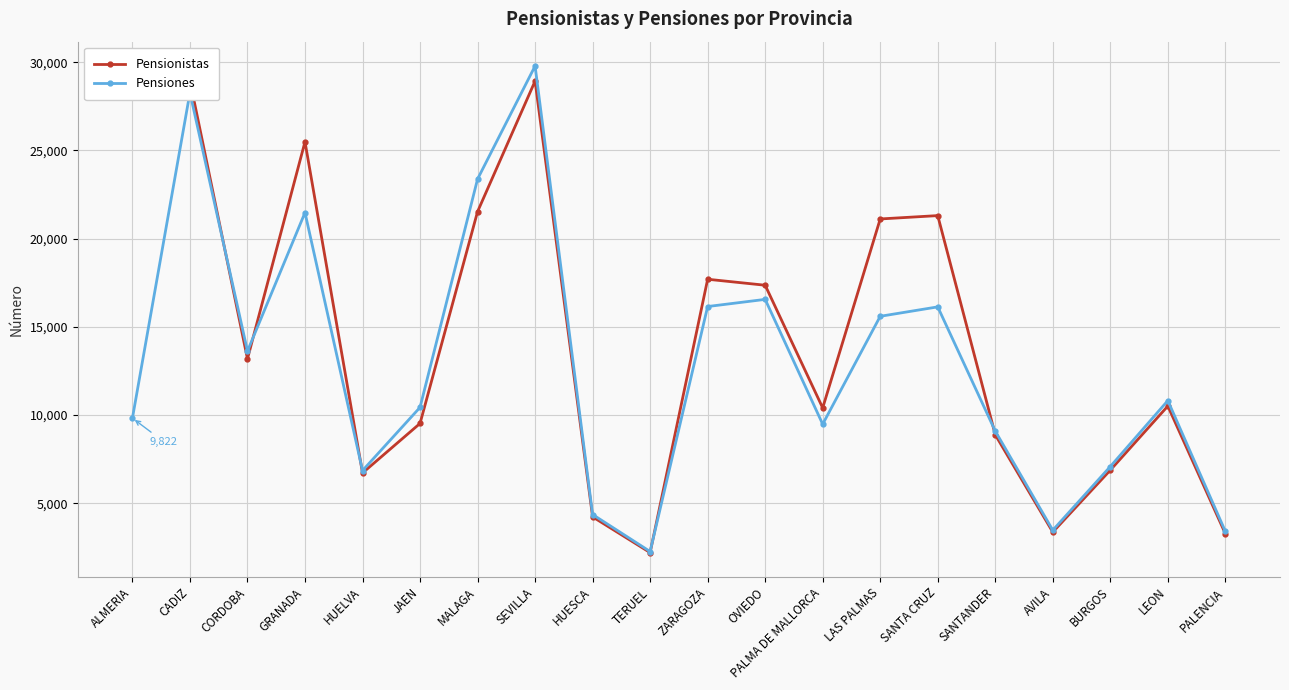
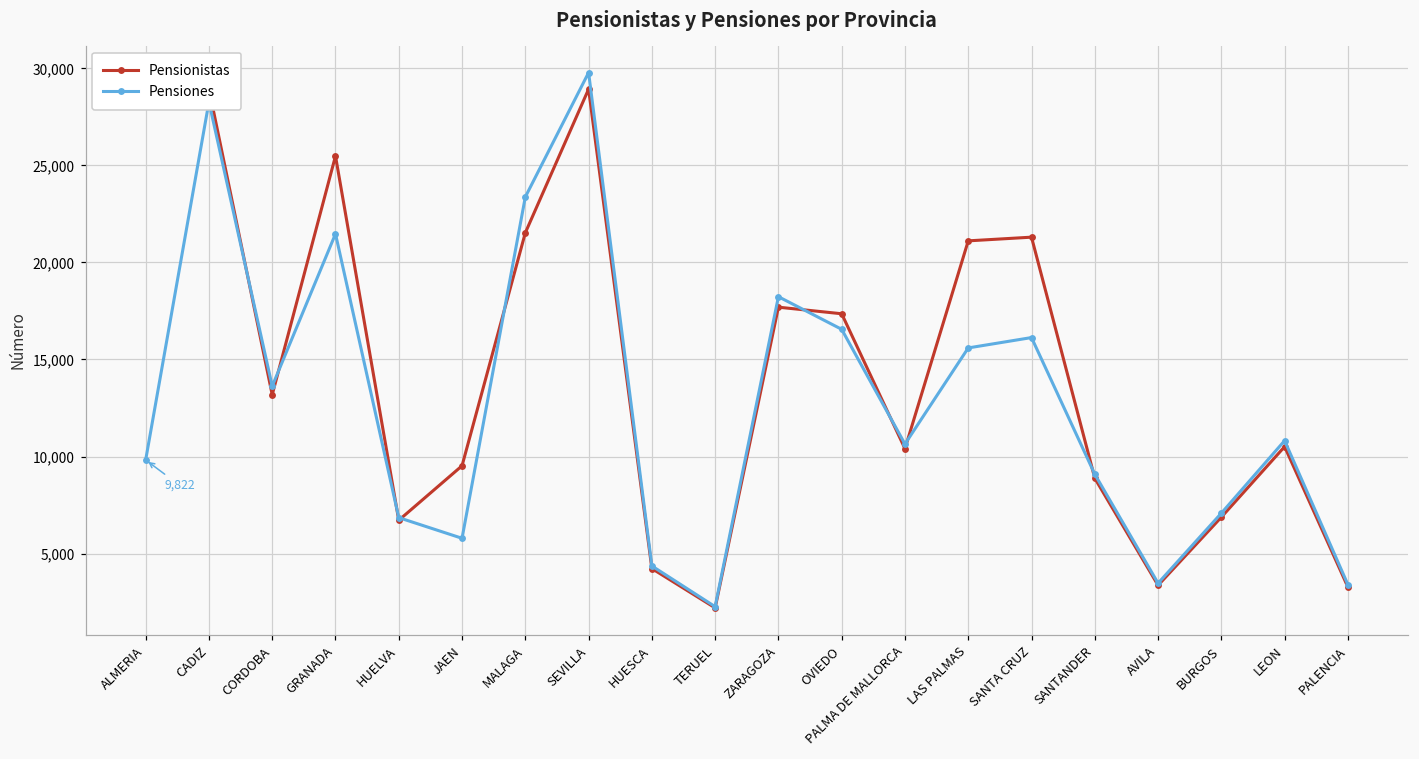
Pensiones, JAEN: 10,400 -> 5,800
Pensiones, ZARAGOZA: 16,200 -> 18,200
Pensiones, PALMA DE MALLORCA: 9,500 -> 10,600
